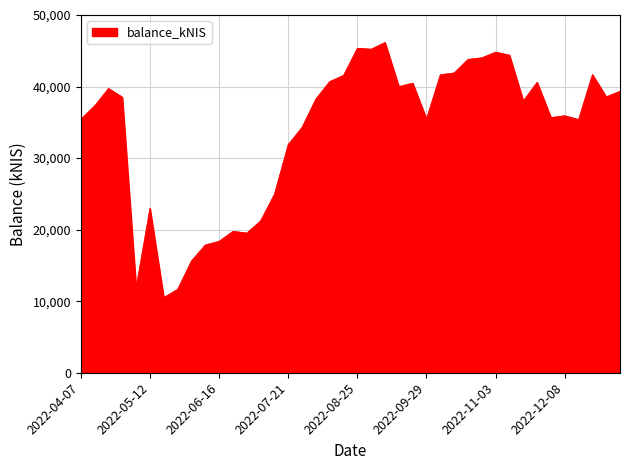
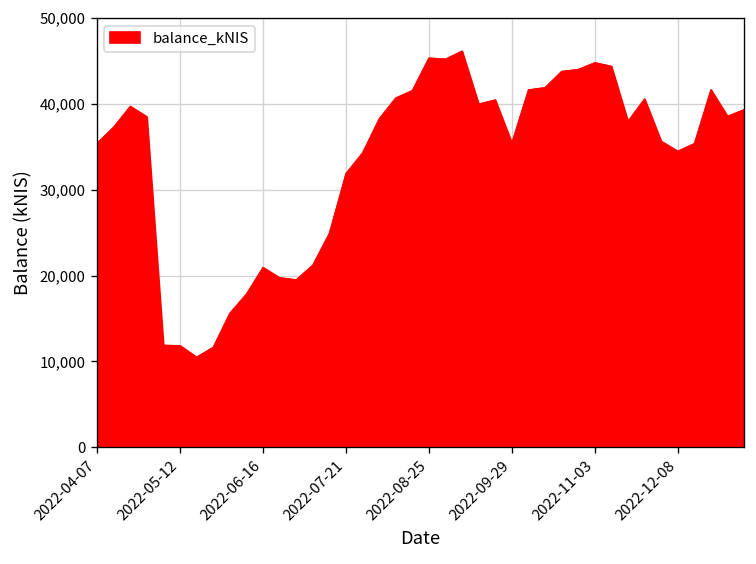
2022-05-12: 23,000 -> 12,000
2022-06-16: 18,000 -> 21,000
2022-12-08: 36,000 -> 35,000
